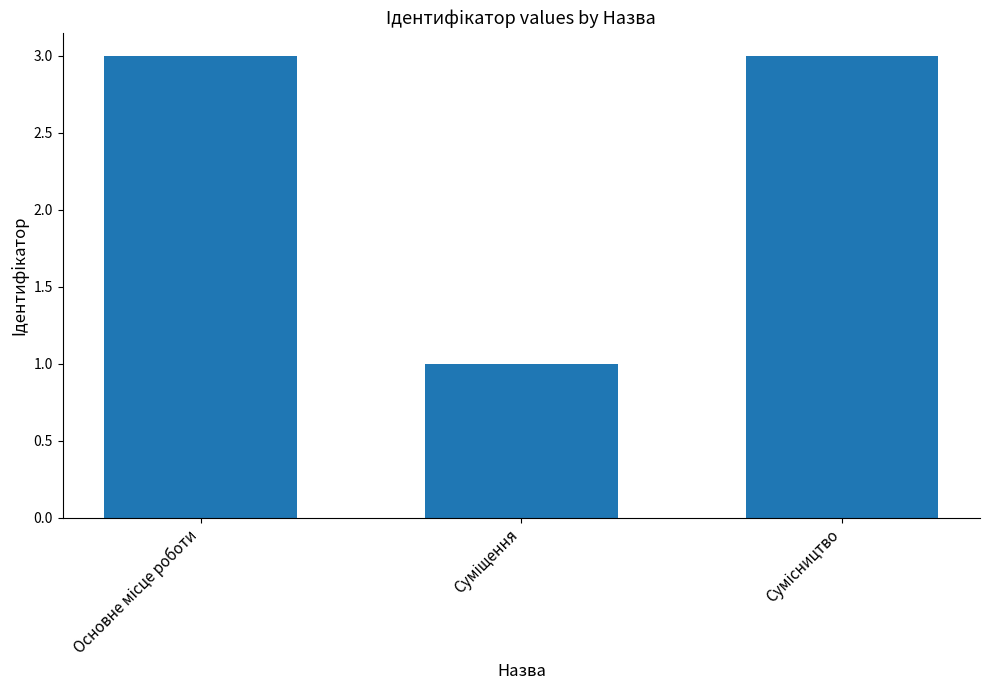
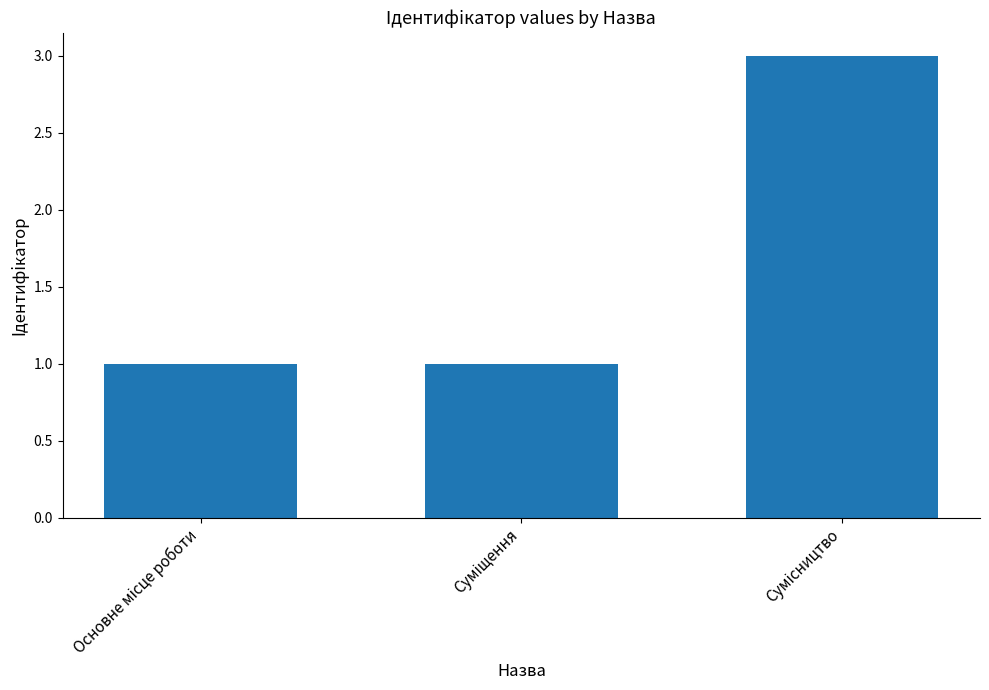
Основне місце роботи: 3 -> 1
